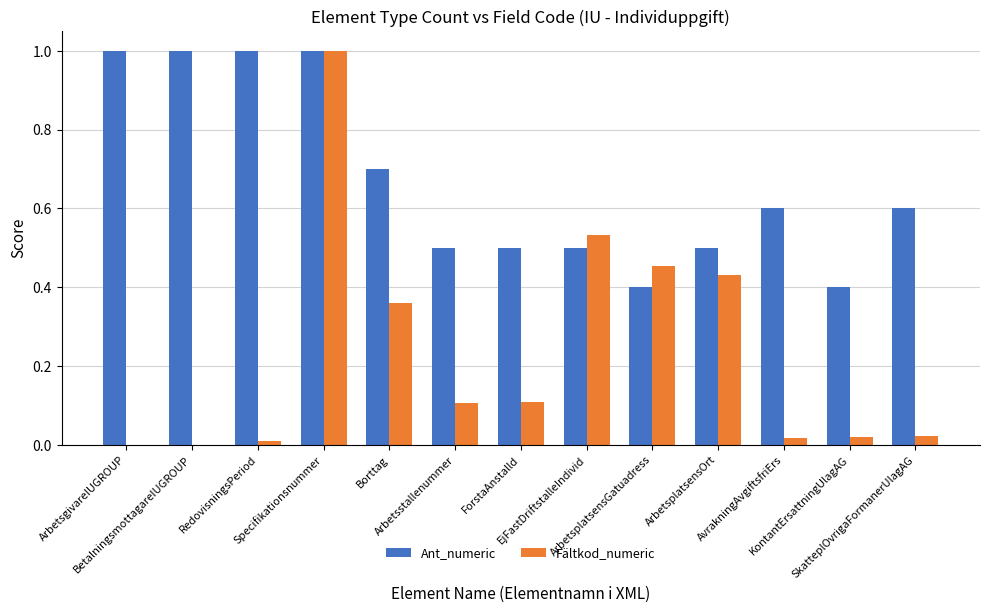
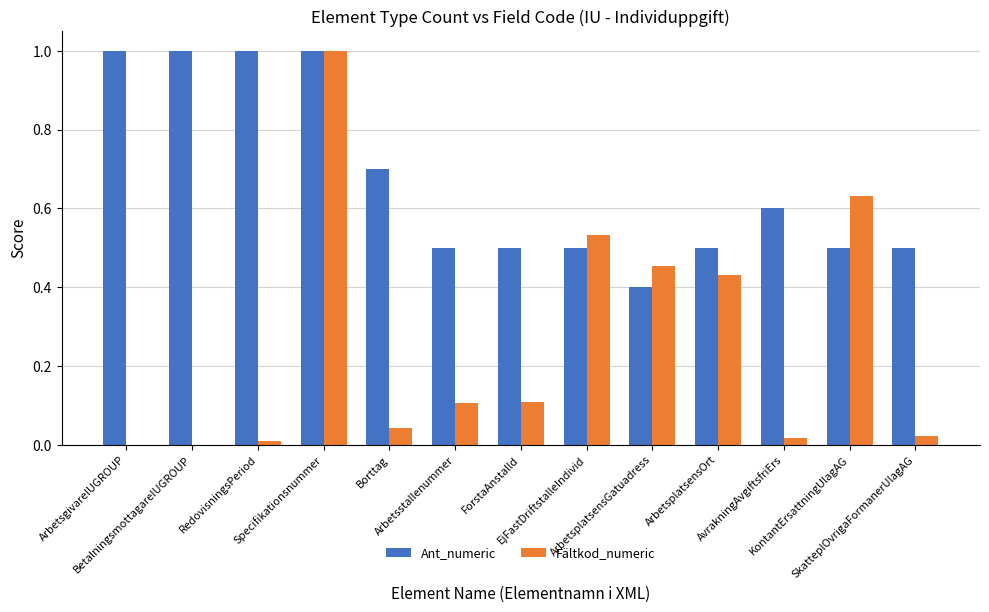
Fältkod_numeric, Borttag: 0.36 -> 0.04
Ant_numeric, KontantErsattningUlagAG: 0.4 -> 0.5
Fältkod_numeric, KontantErsattningUlagAG: 0.02 -> 0.63
Ant_numeric, SkatteplOvrigaFormanerUlagAG: 0.6 -> 0.5
